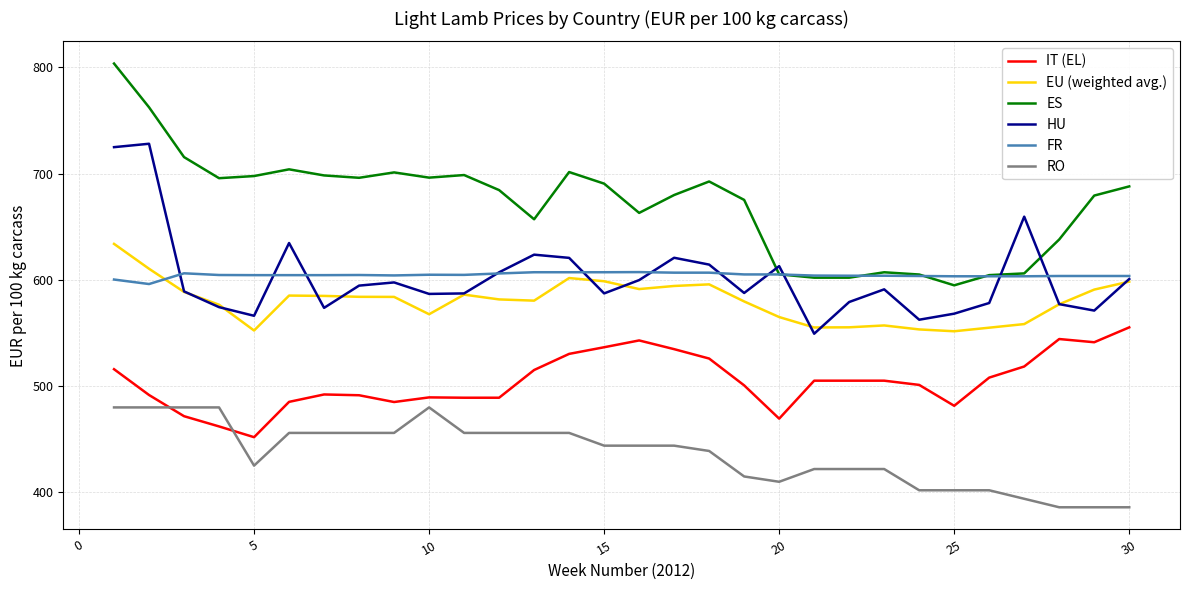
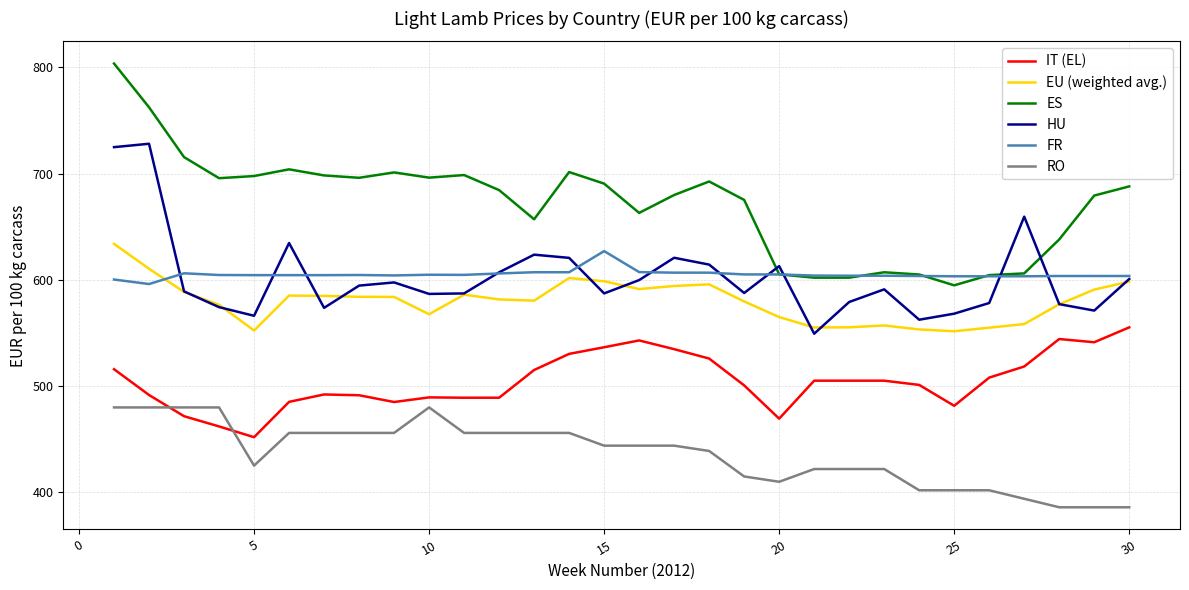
FR, 15: 607 -> 627
